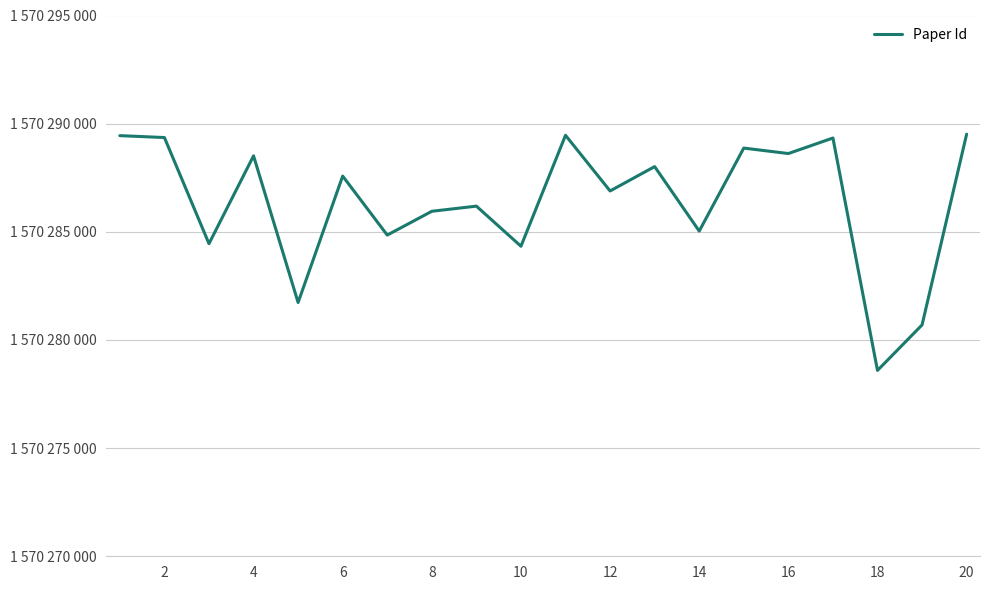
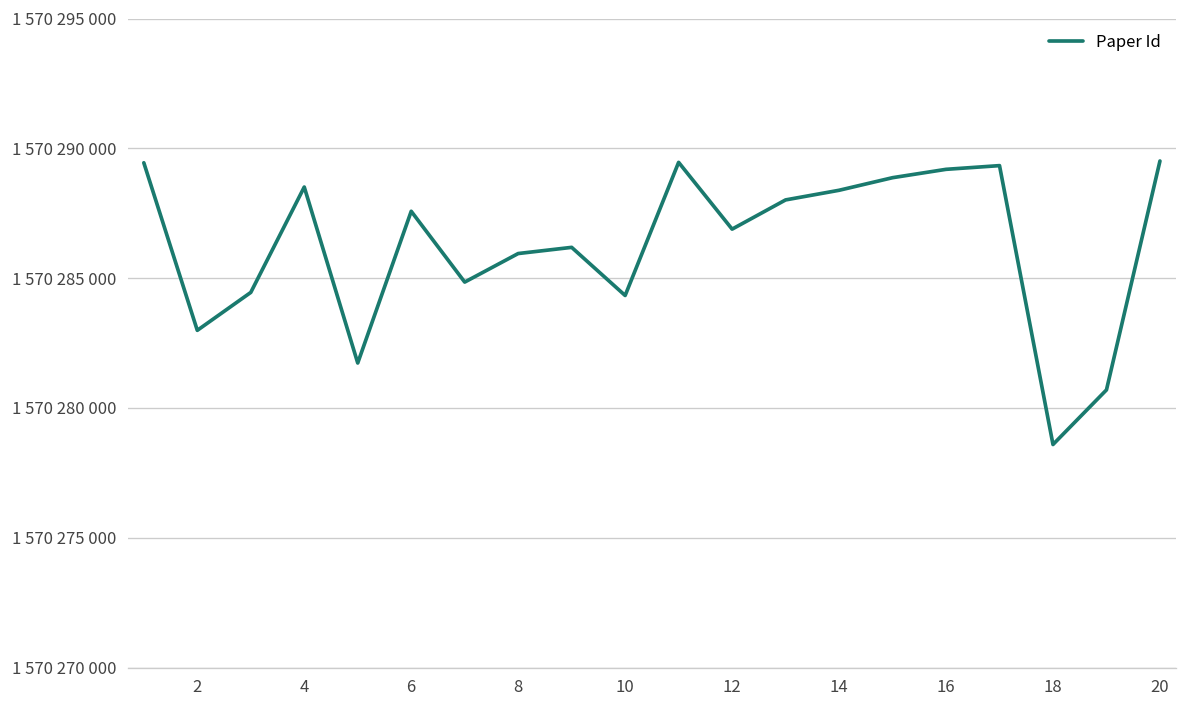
2: 1570289400 -> 1570283000
14: 1570285000 -> 1570288400
16: 1570288600 -> 1570289200
